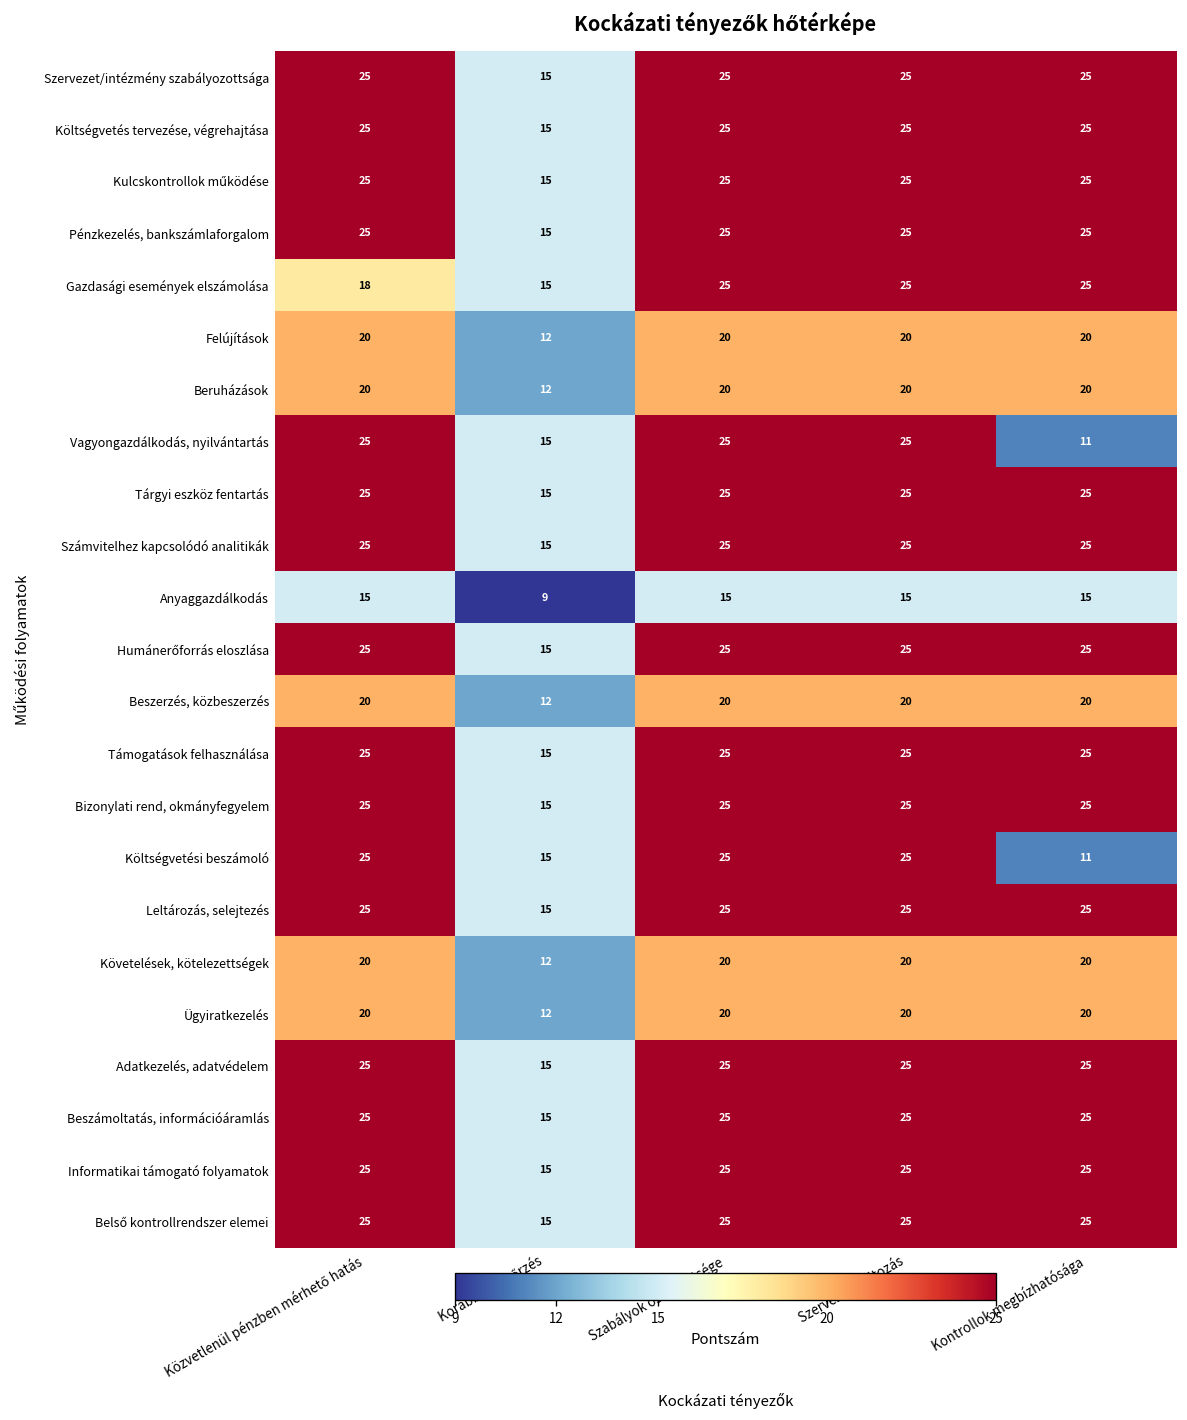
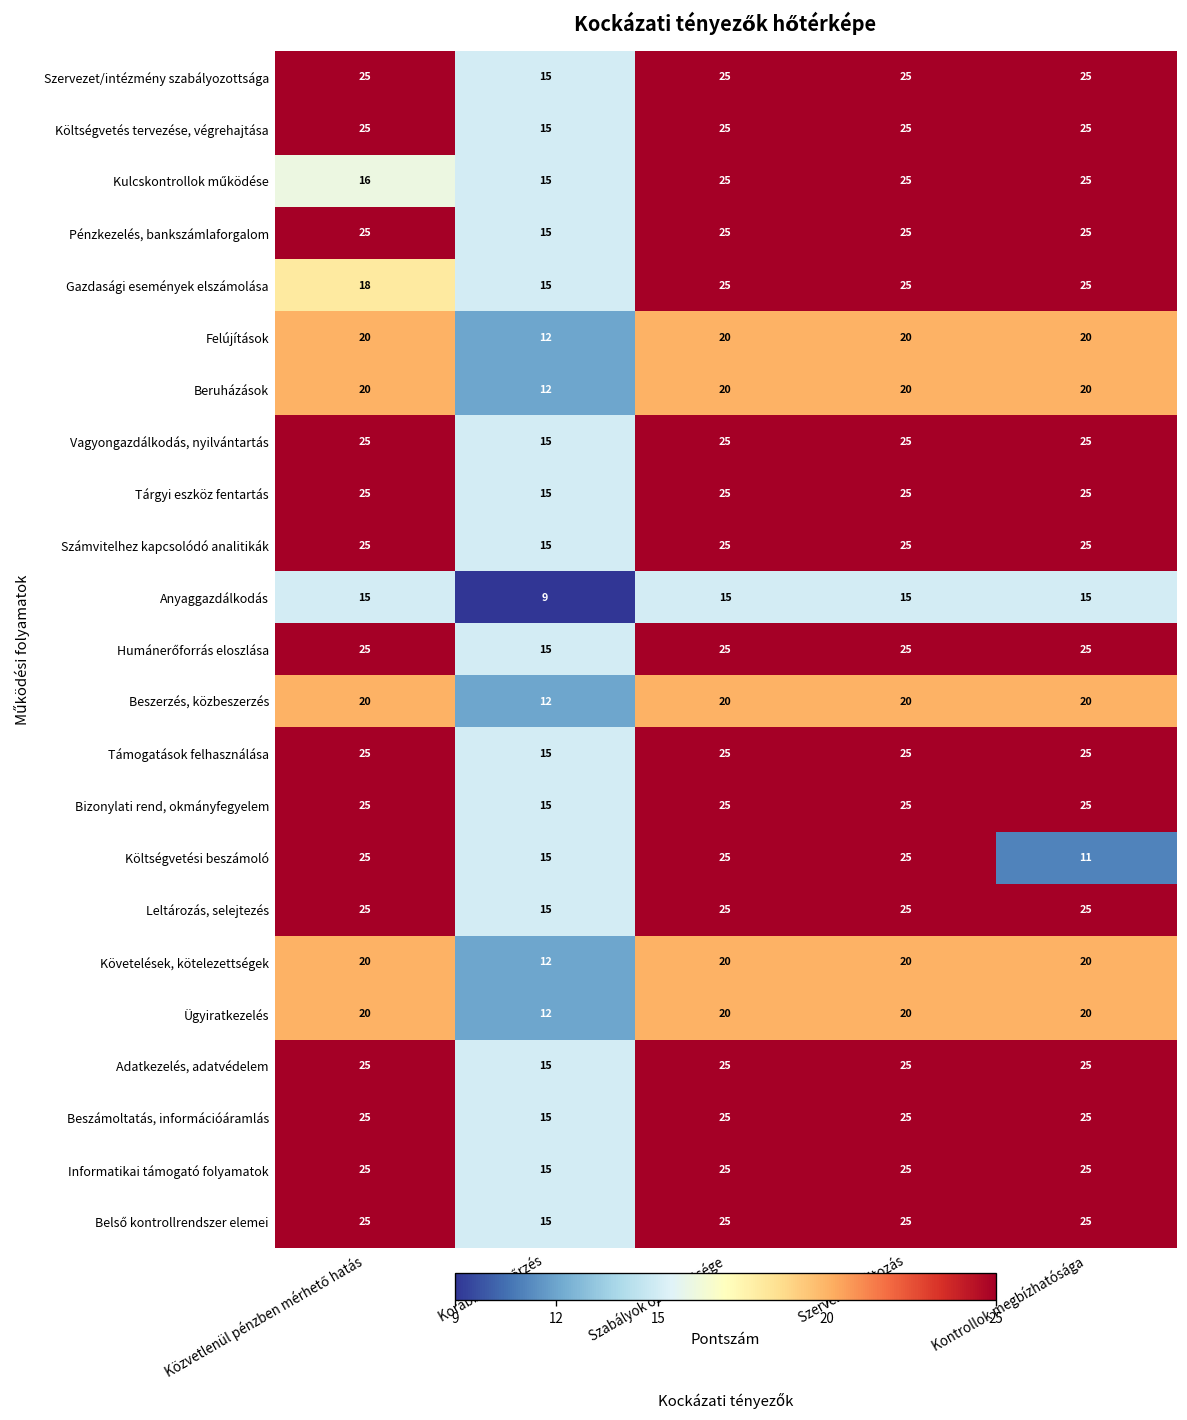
Kulcskontrollok működése, Közvetlenül pénzben mérhető hatás: 25 -> 16
Vagyongazdálkodás, nyilvántartás, Kontrollok megbízhatósága: 11 -> 25
